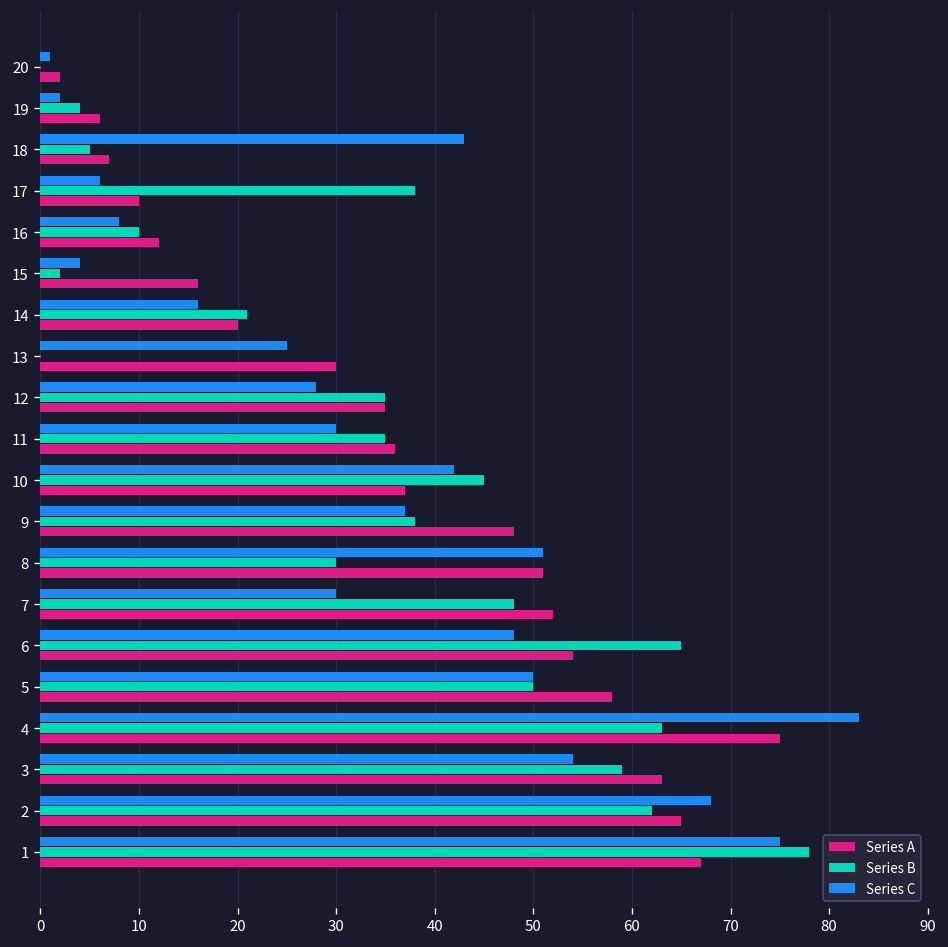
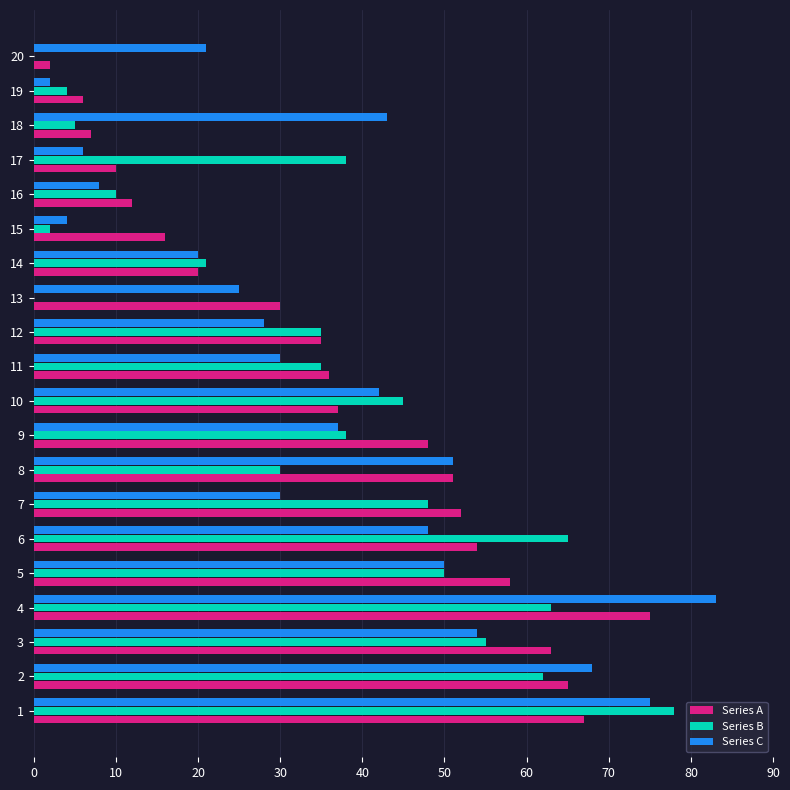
Series C, 20: 1 -> 21
Series C, 14: 16 -> 20
Series B, 3: 59 -> 55
